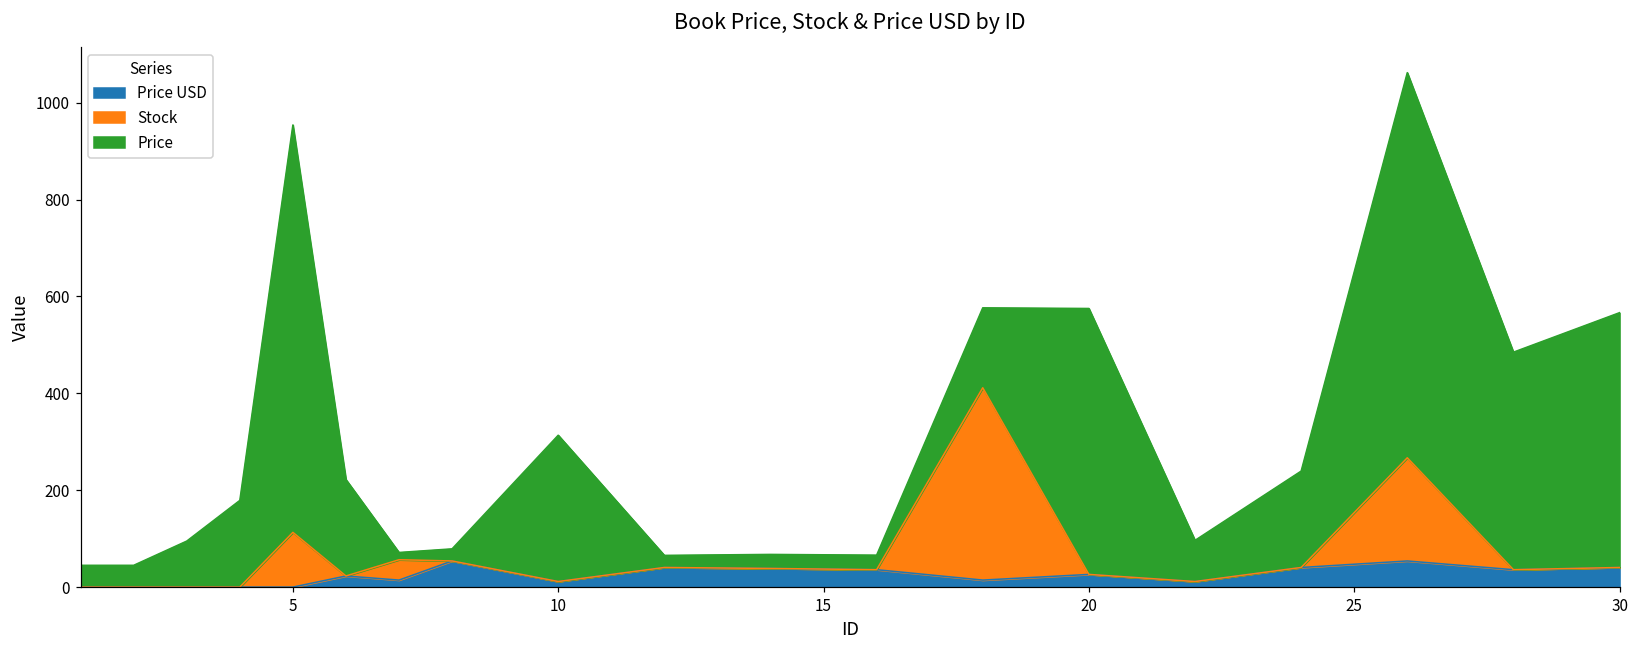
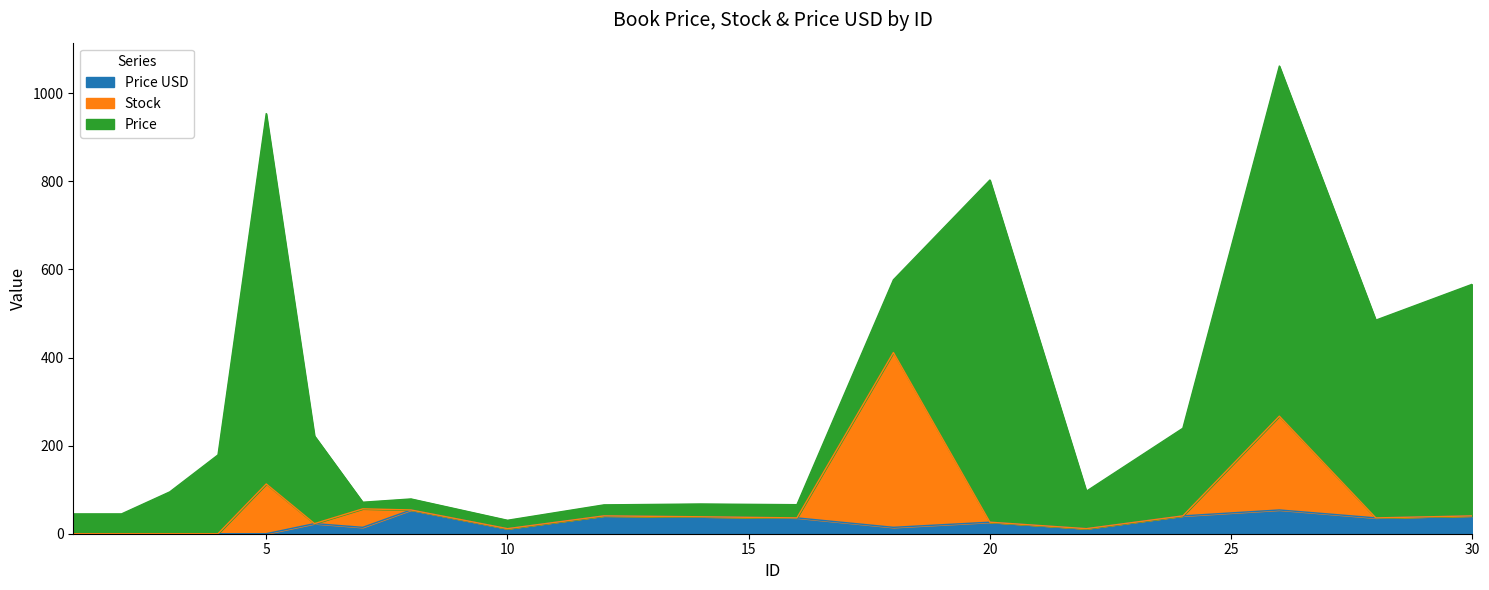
Price, 10: 300 -> 20
Price, 20: 550 -> 780
